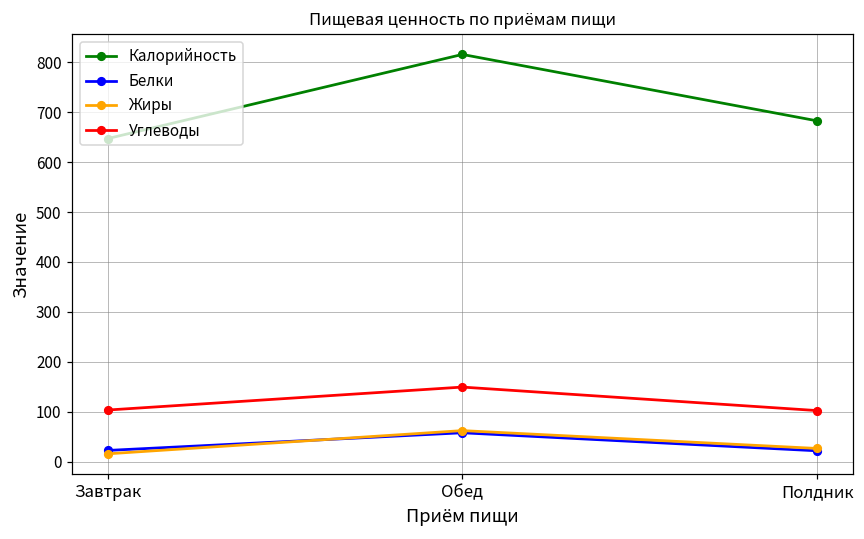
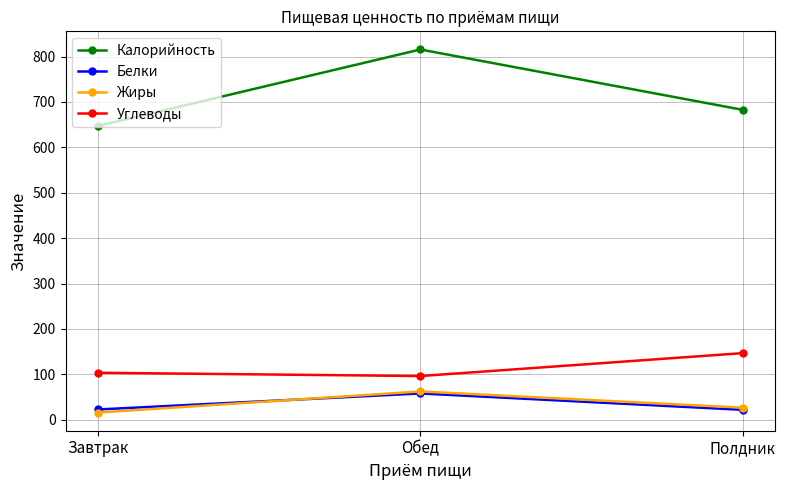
Углеводы, Обед: 150 -> 100
Углеводы, Полдник: 100 -> 150
